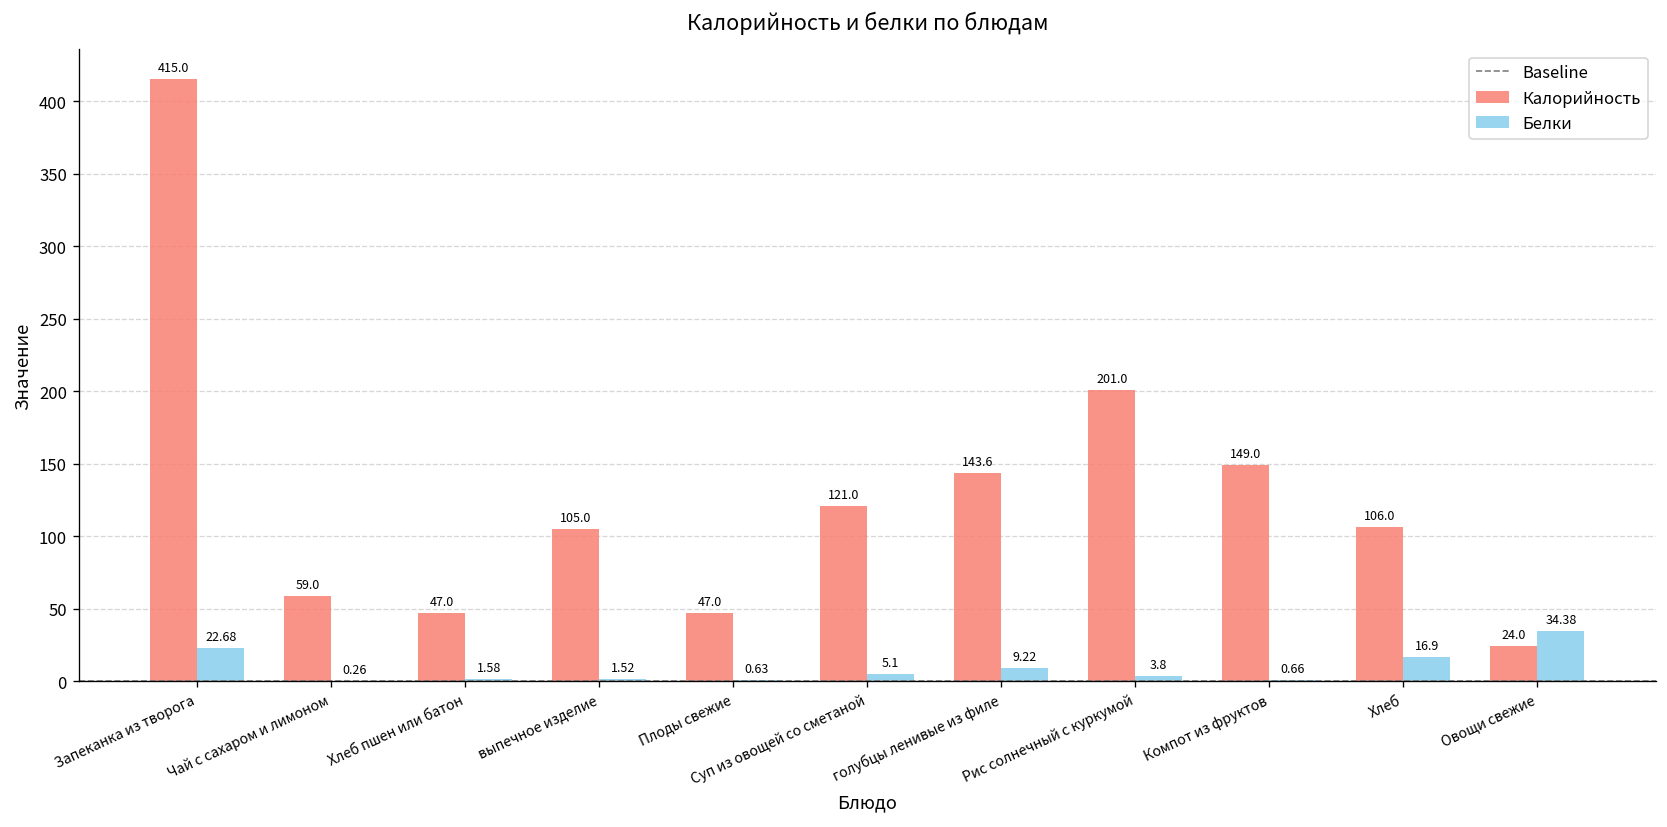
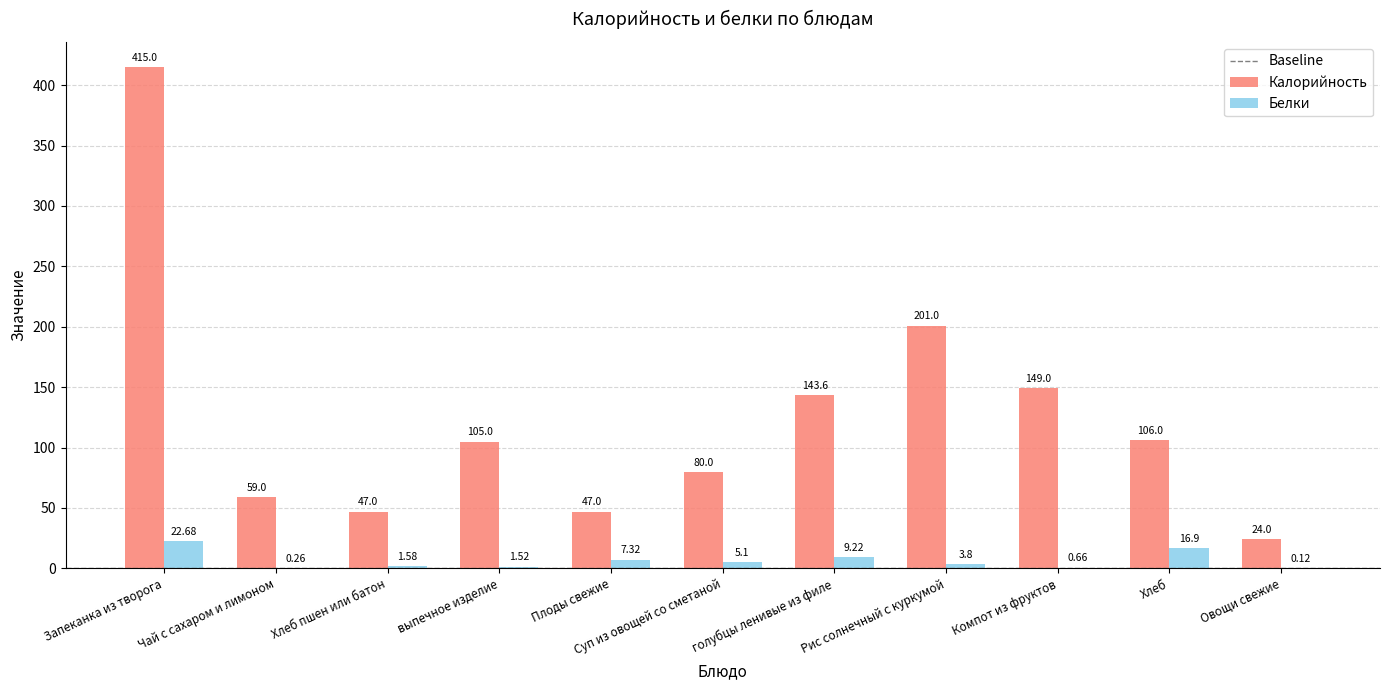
Белки, Плоды свежие: 0.63 -> 7.32
Калорийность, Суп из овощей со сметаной: 121.0 -> 80.0
Белки, Овощи свежие: 34.38 -> 0.12
